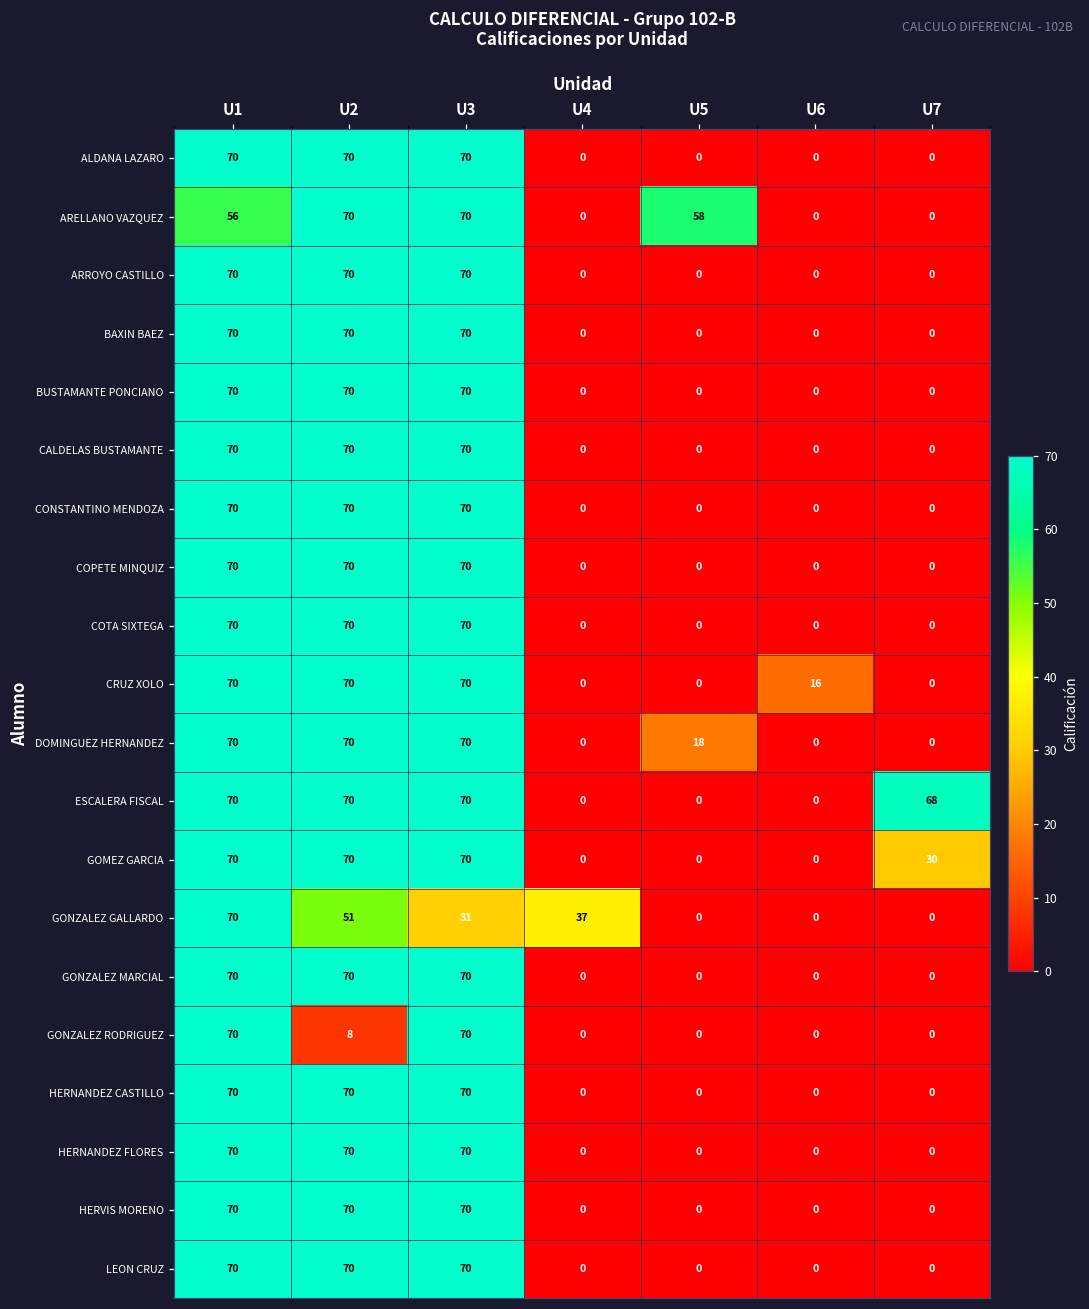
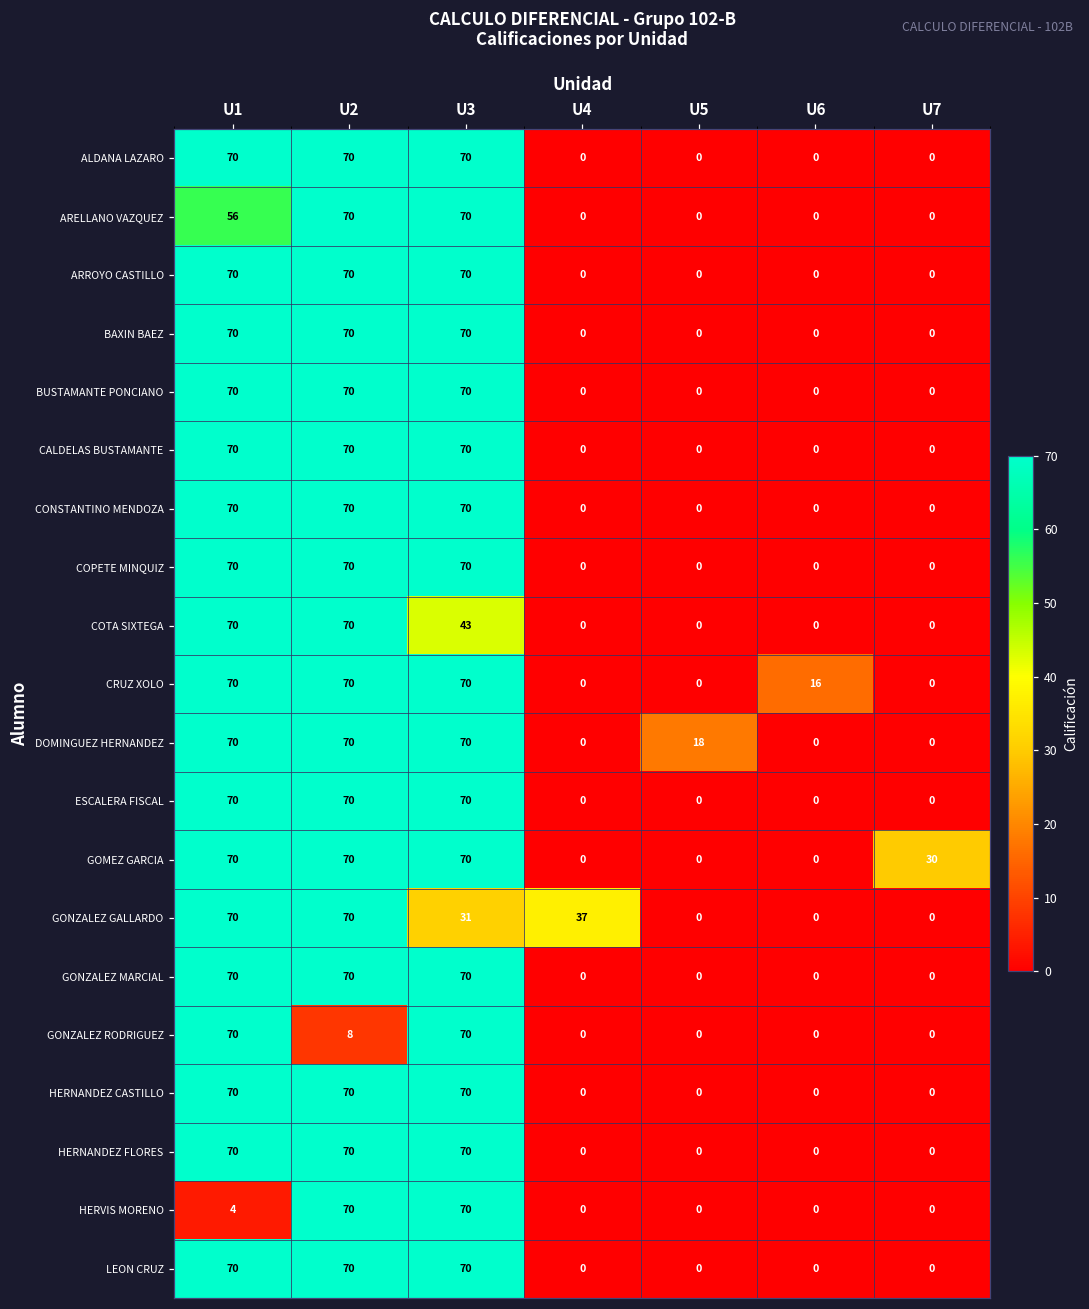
ARELLANO VAZQUEZ, U5: 58 -> 0
COTA SIXTEGA, U3: 70 -> 43
ESCALERA FISCAL, U7: 68 -> 0
GONZALEZ GALLARDO, U2: 51 -> 70
HERVIS MORENO, U1: 70 -> 4
